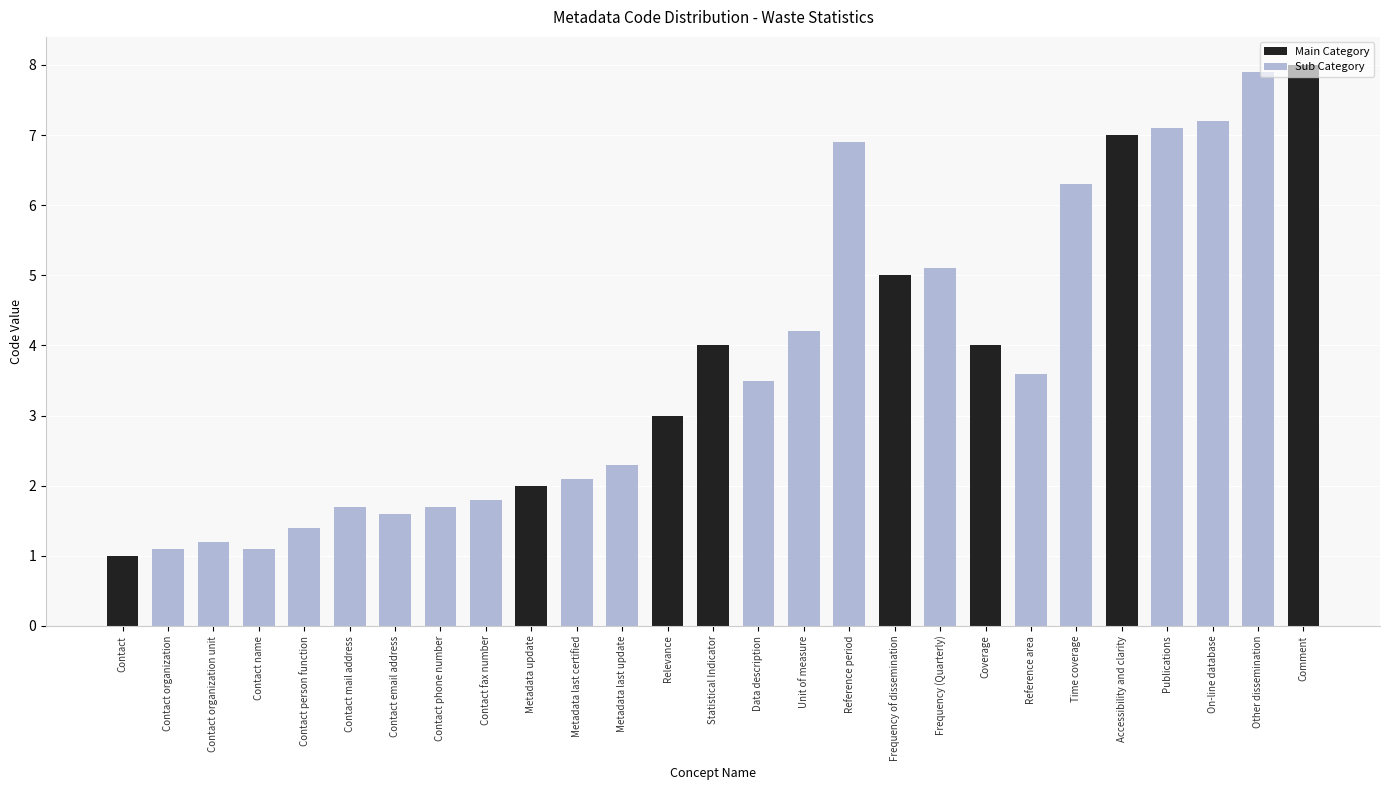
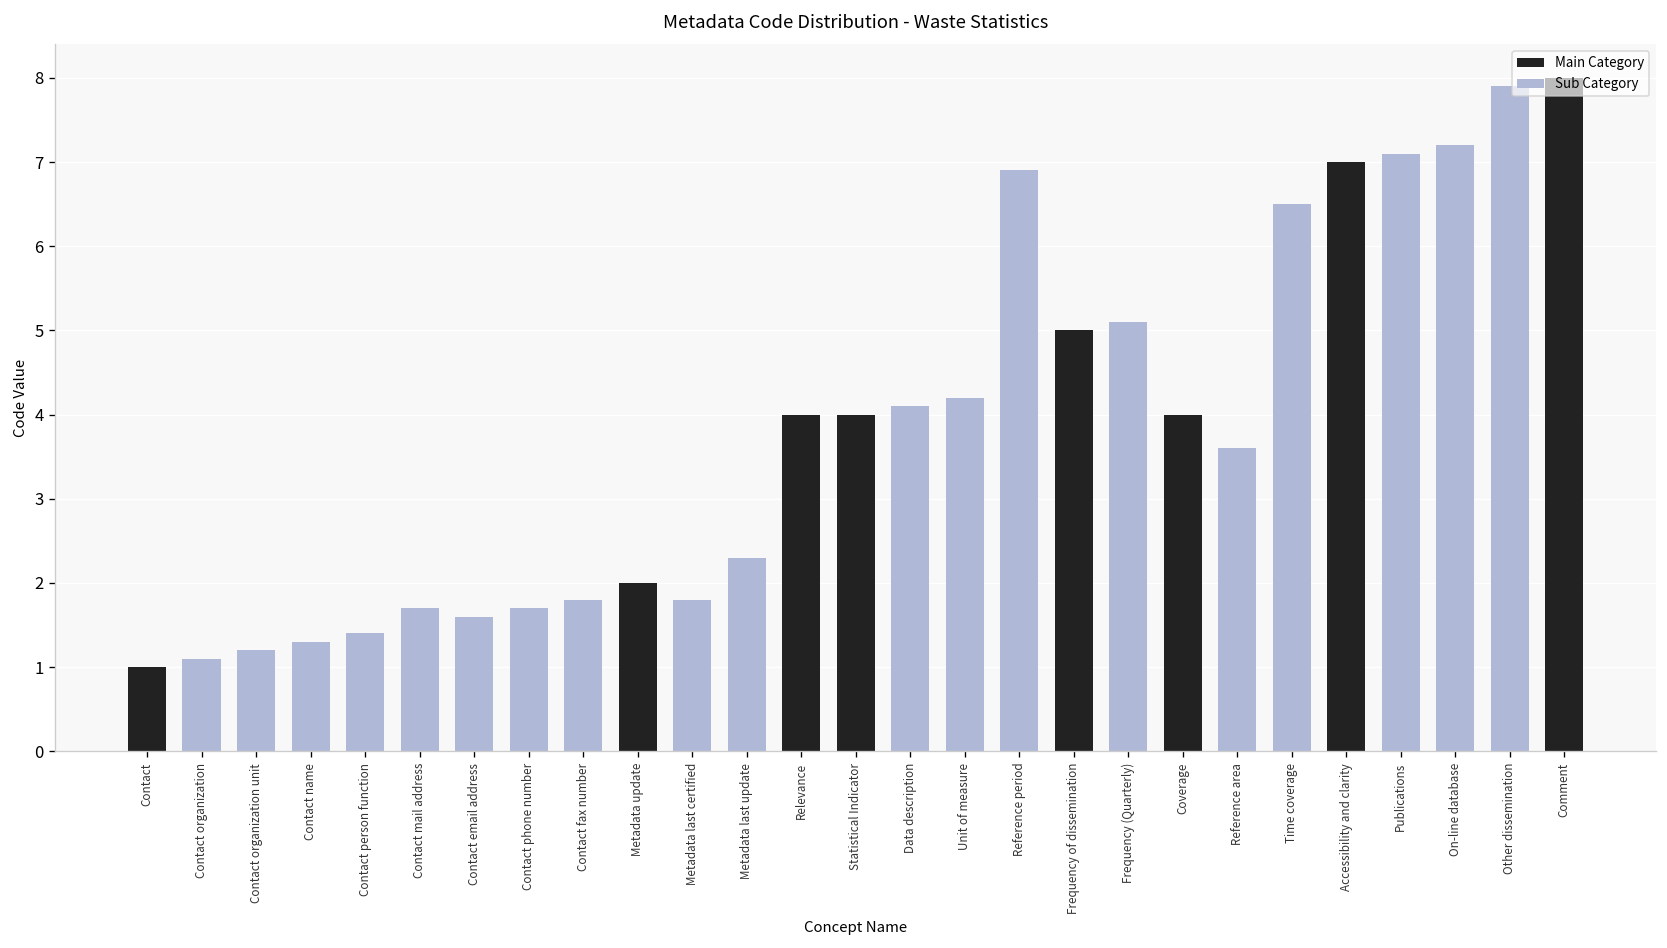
Sub Category, Contact name: 1.1 -> 1.3
Sub Category, Metadata last certified: 2.1 -> 1.8
Main Category, Relevance: 3 -> 4
Sub Category, Data description: 3.5 -> 4.1
Sub Category, Time coverage: 6.3 -> 6.5
